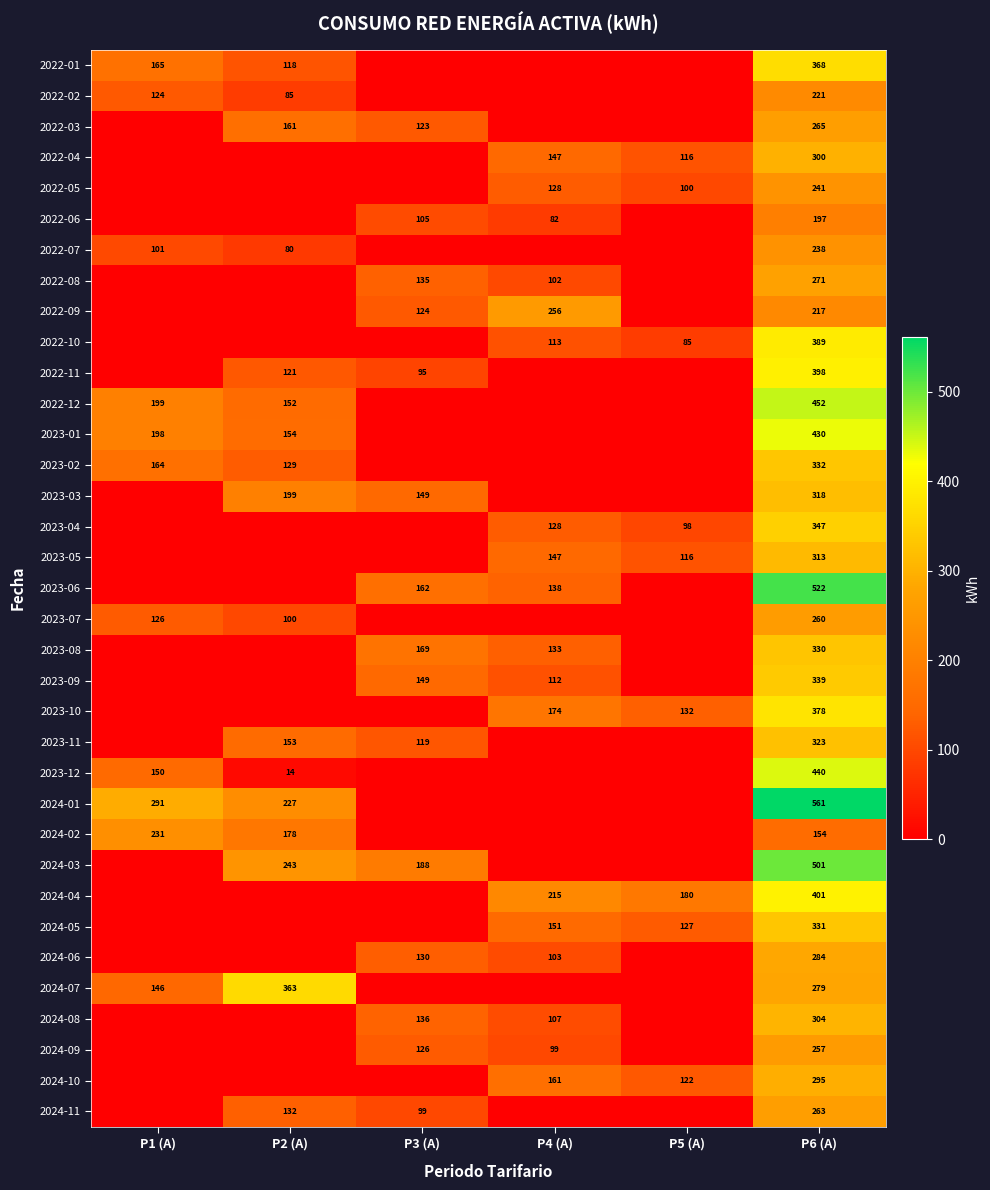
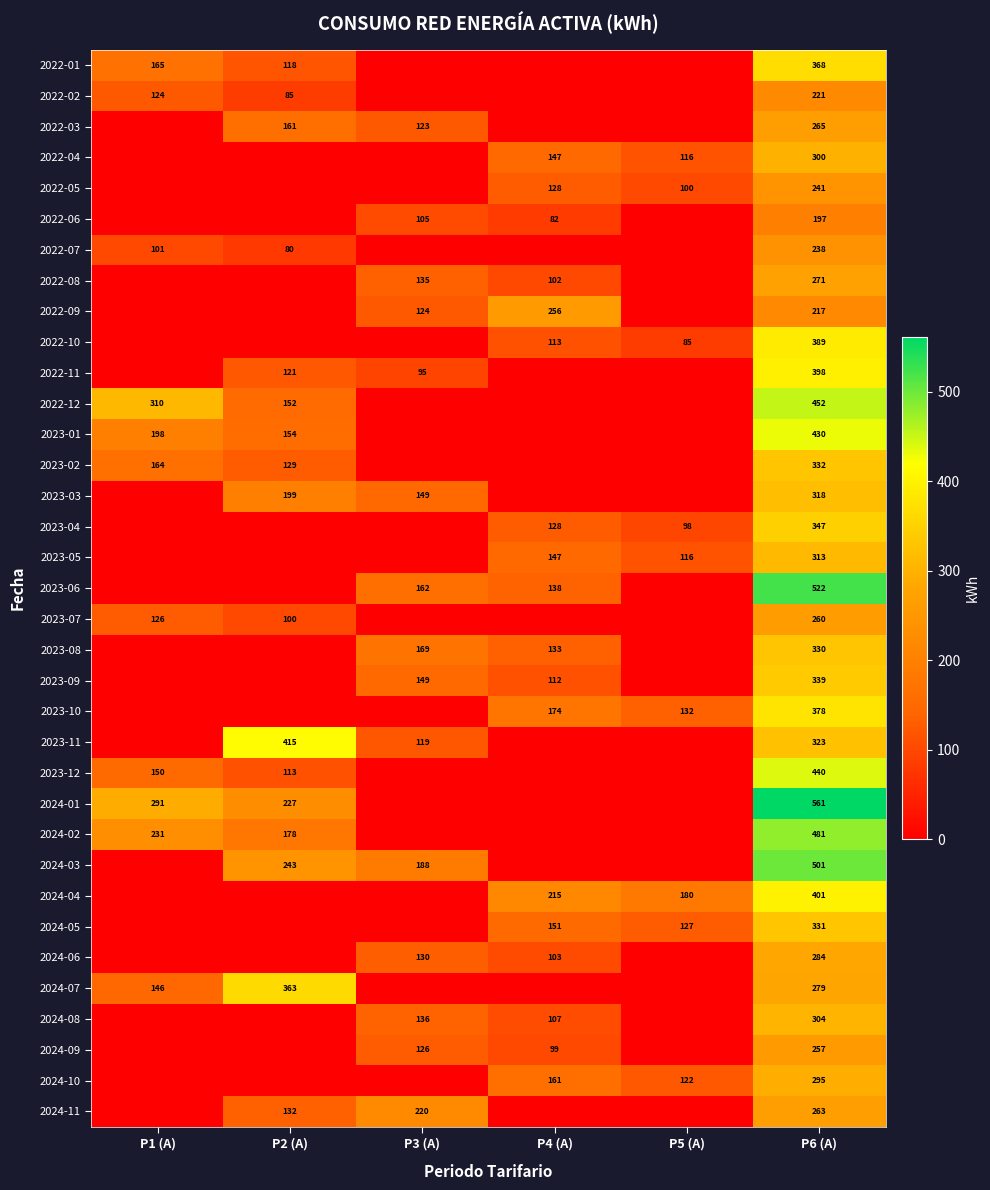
2022-12, P1 (A): 199 -> 310
2023-11, P2 (A): 153 -> 415
2023-12, P2 (A): 14 -> 113
2024-02, P6 (A): 154 -> 481
2024-11, P3 (A): 99 -> 220
